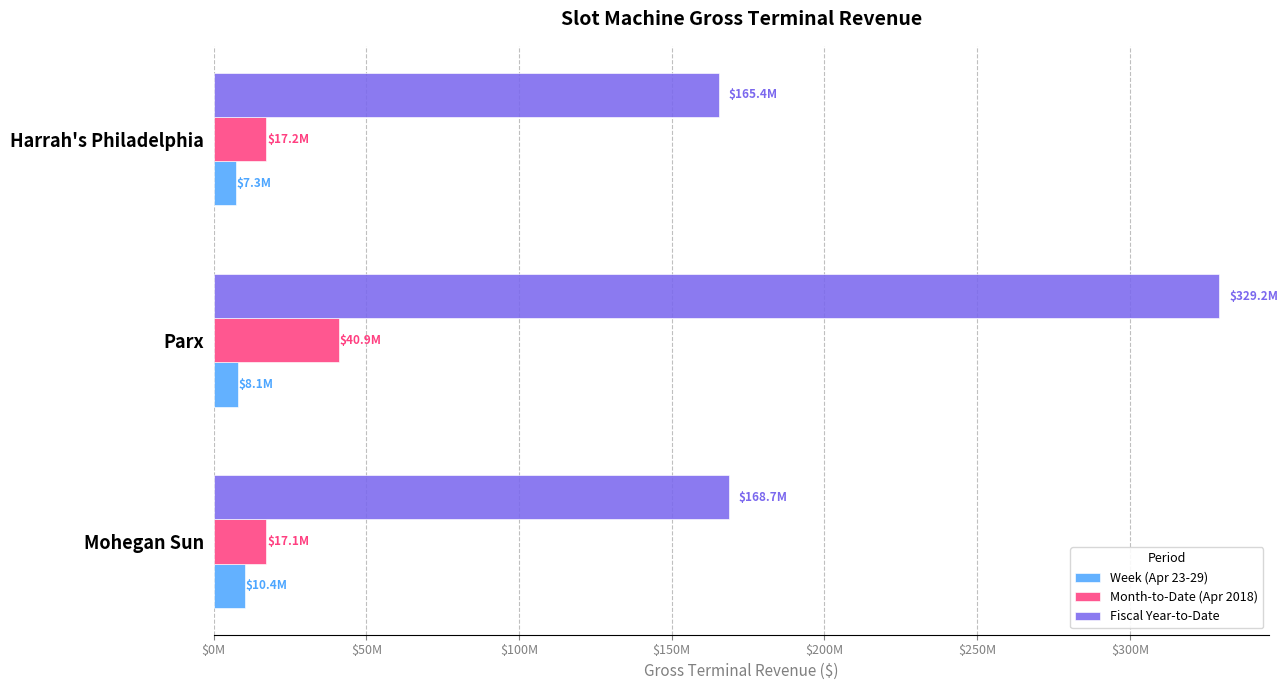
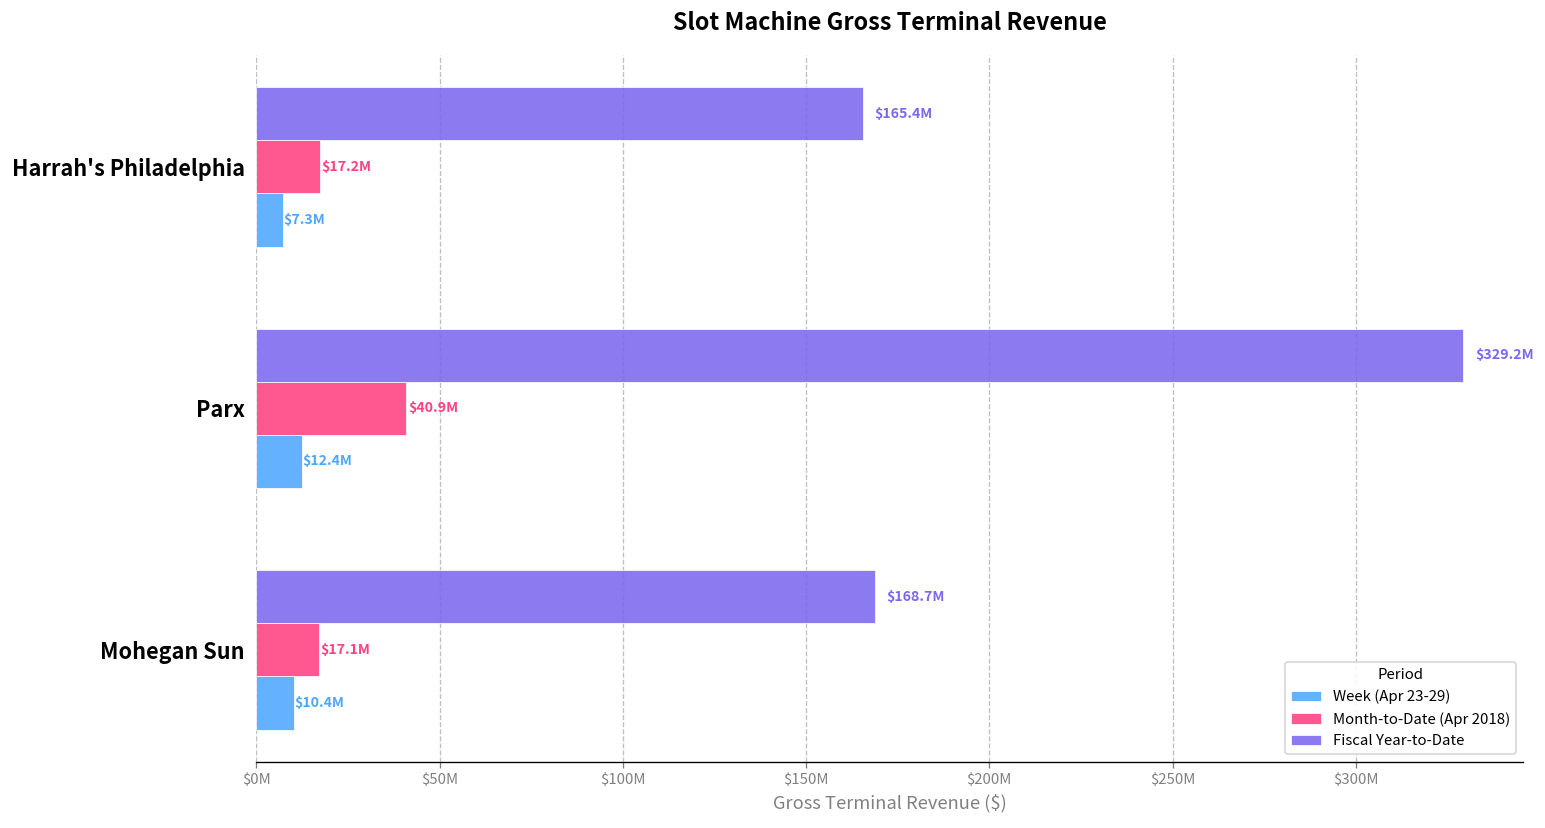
Week (Apr 23-29), Parx: $8.1M -> $12.4M
